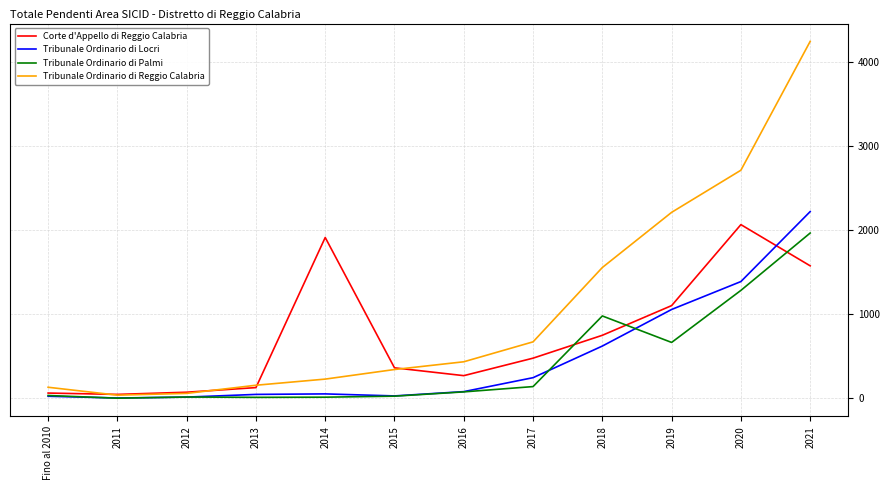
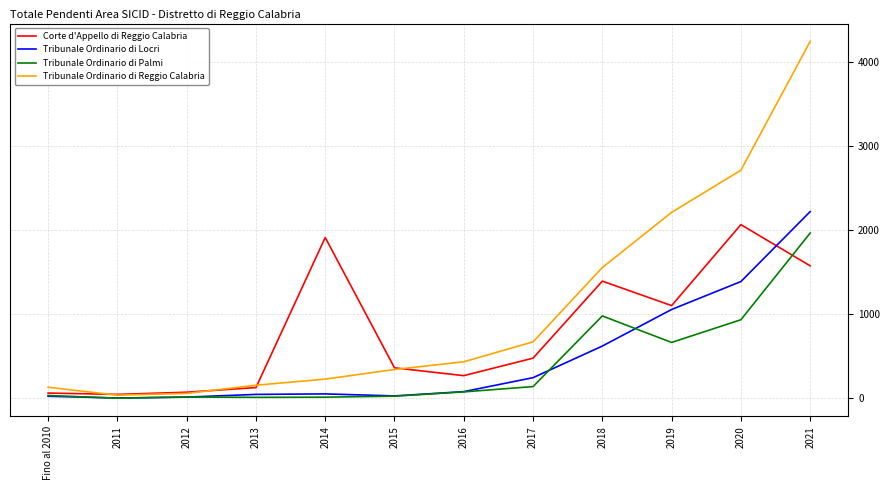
Corte d'Appello di Reggio Calabria, 2018: 800 -> 1400
Tribunale Ordinario di Palmi, 2020: 1300 -> 900
